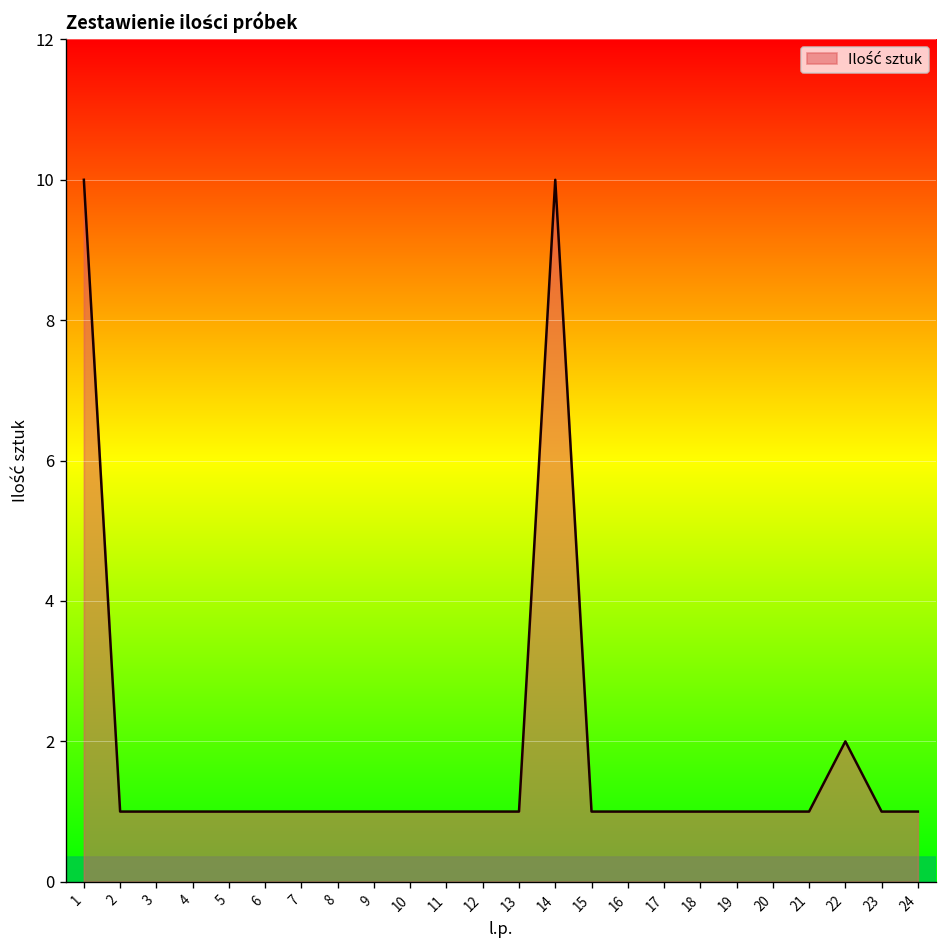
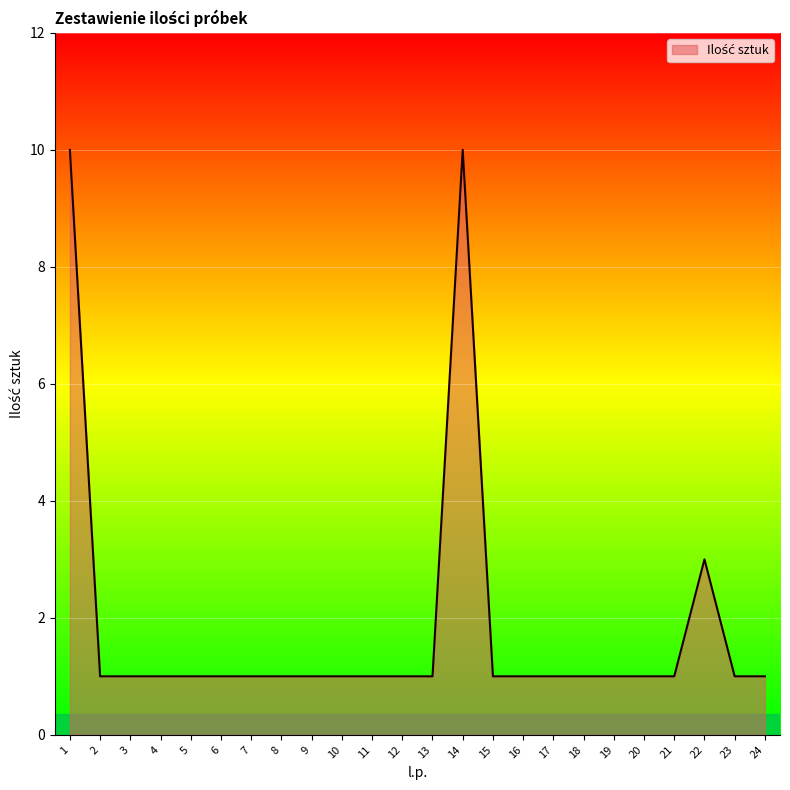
22: 2 -> 3
